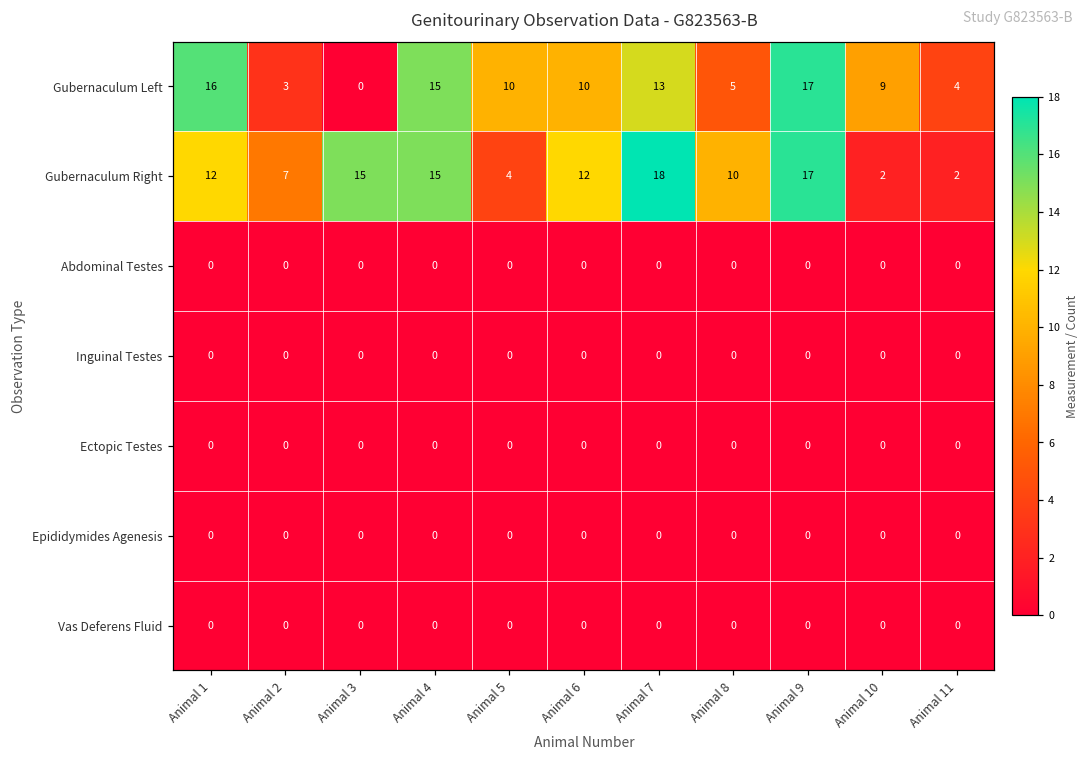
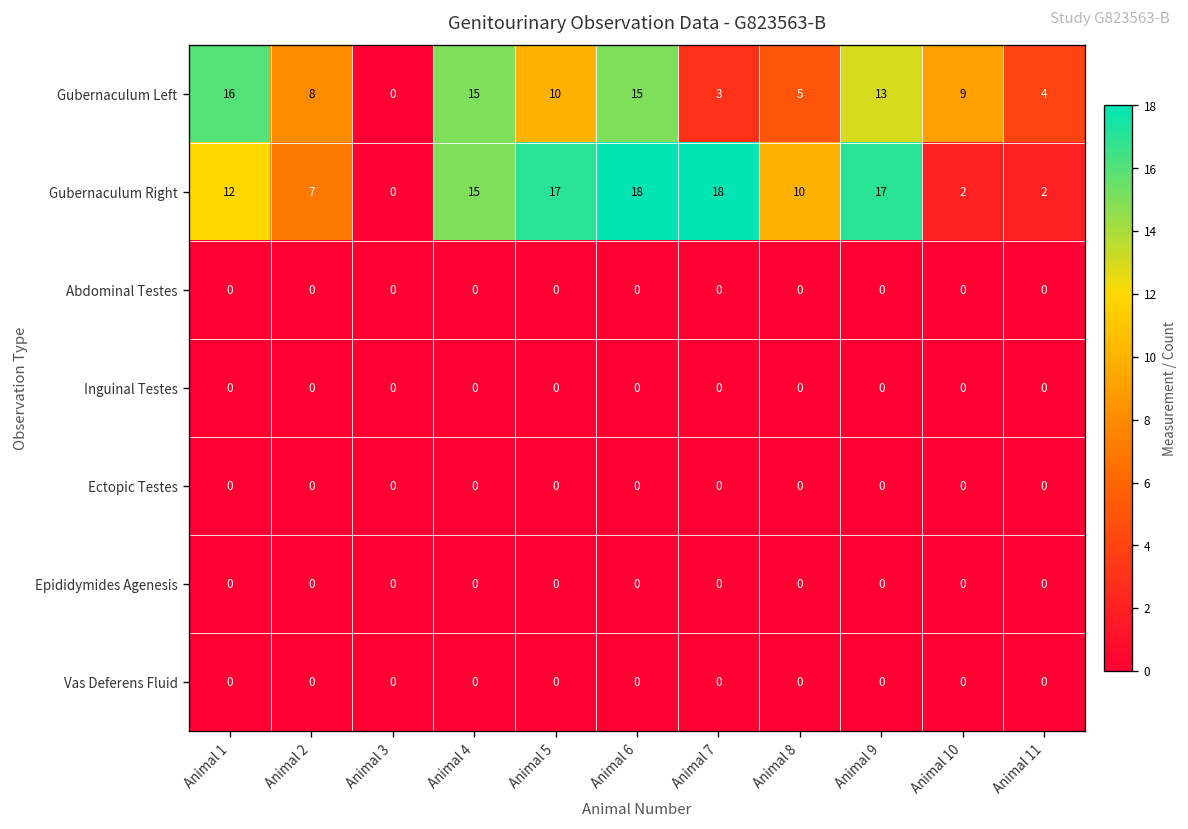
Gubernaculum Left, Animal 2: 3 -> 8
Gubernaculum Left, Animal 6: 10 -> 15
Gubernaculum Left, Animal 7: 13 -> 3
Gubernaculum Left, Animal 9: 17 -> 13
Gubernaculum Right, Animal 3: 15 -> 0
Gubernaculum Right, Animal 5: 4 -> 17
Gubernaculum Right, Animal 6: 12 -> 18
